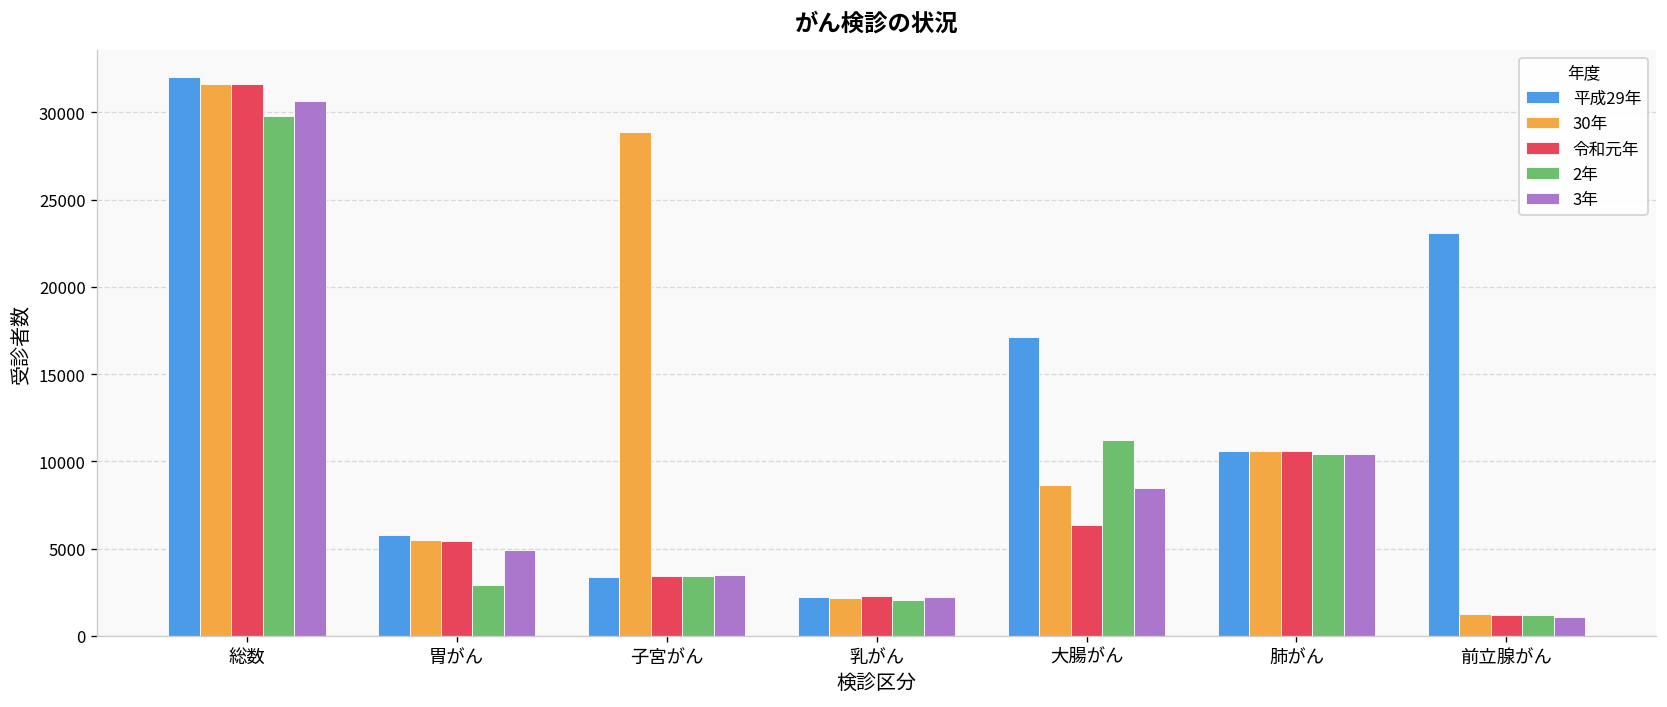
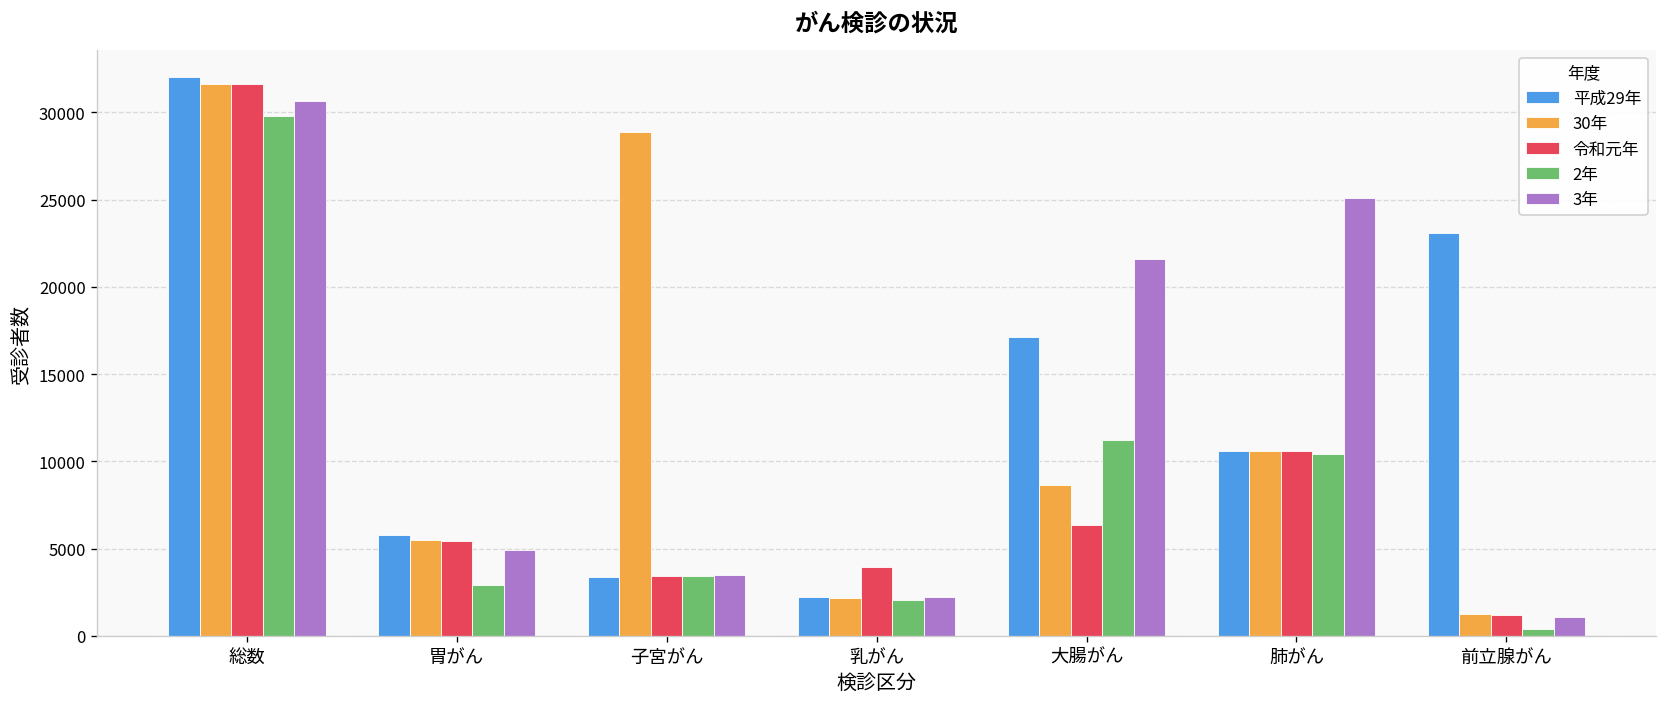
令和元年, 乳がん: 2300 -> 3900
3年, 大腸がん: 8500 -> 21600
3年, 肺がん: 10400 -> 25100
2年, 前立腺がん: 1200 -> 400
